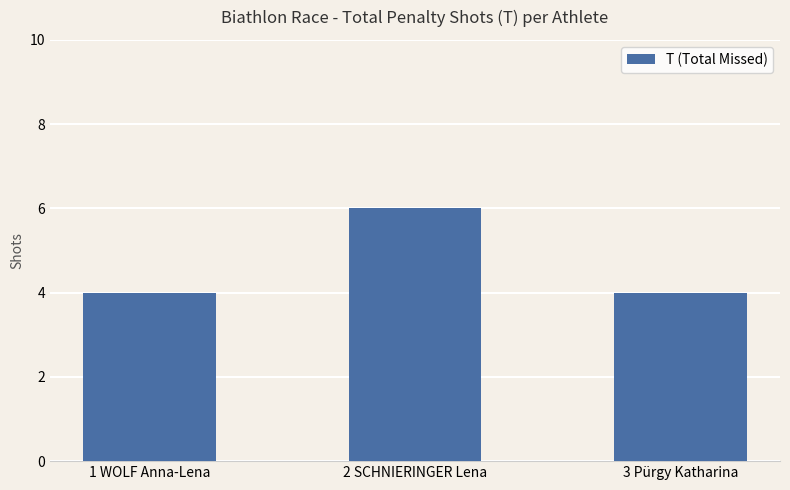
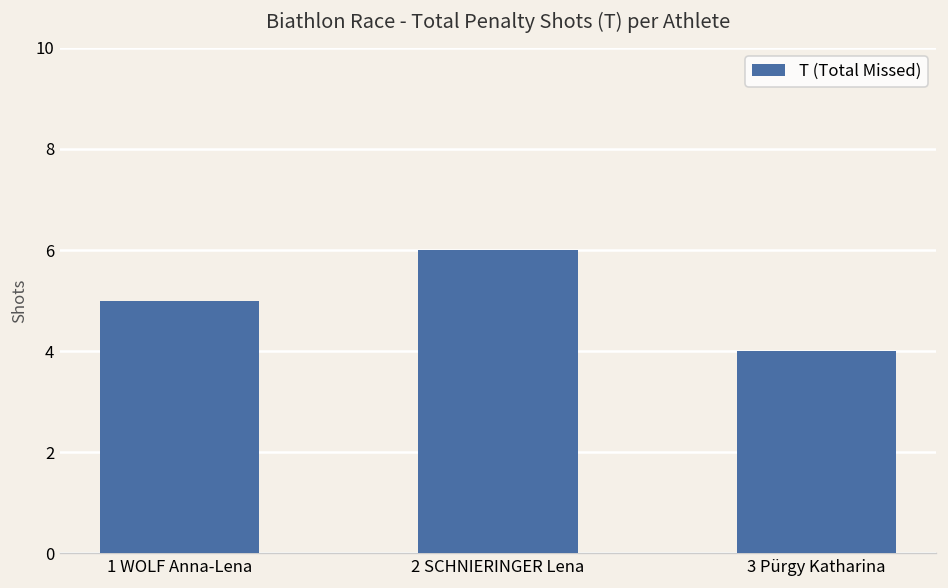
1 WOLF Anna-Lena: 4 -> 5
